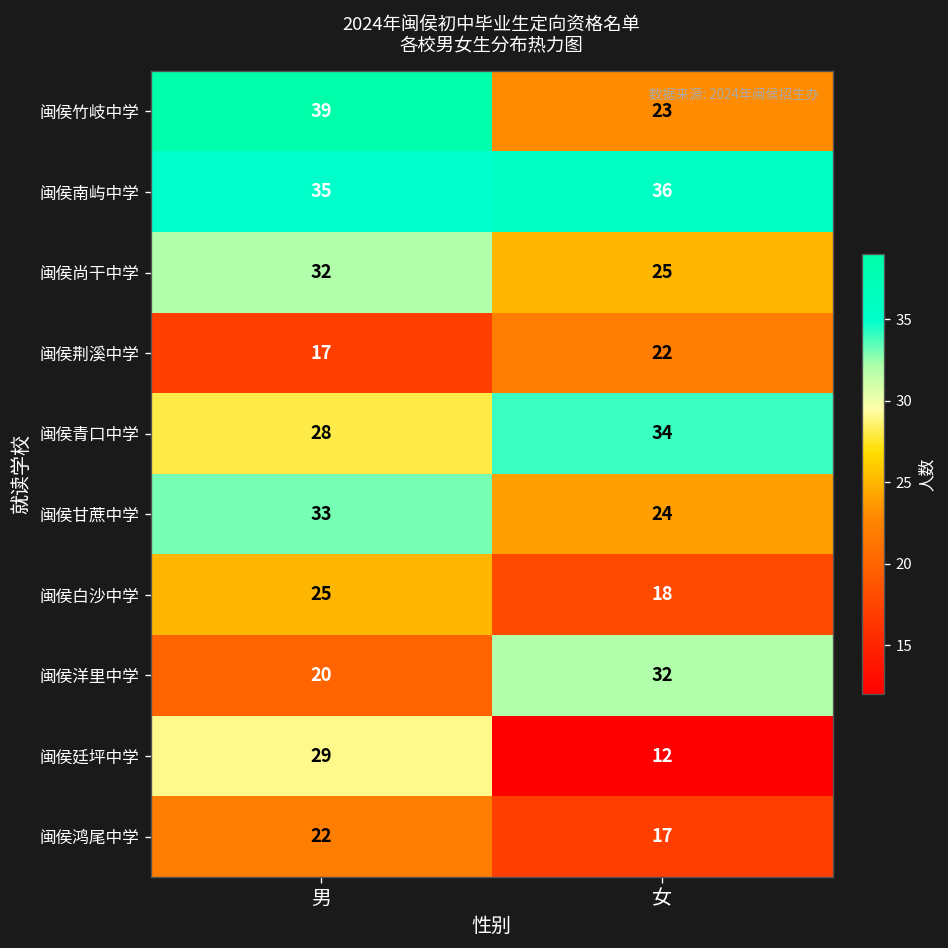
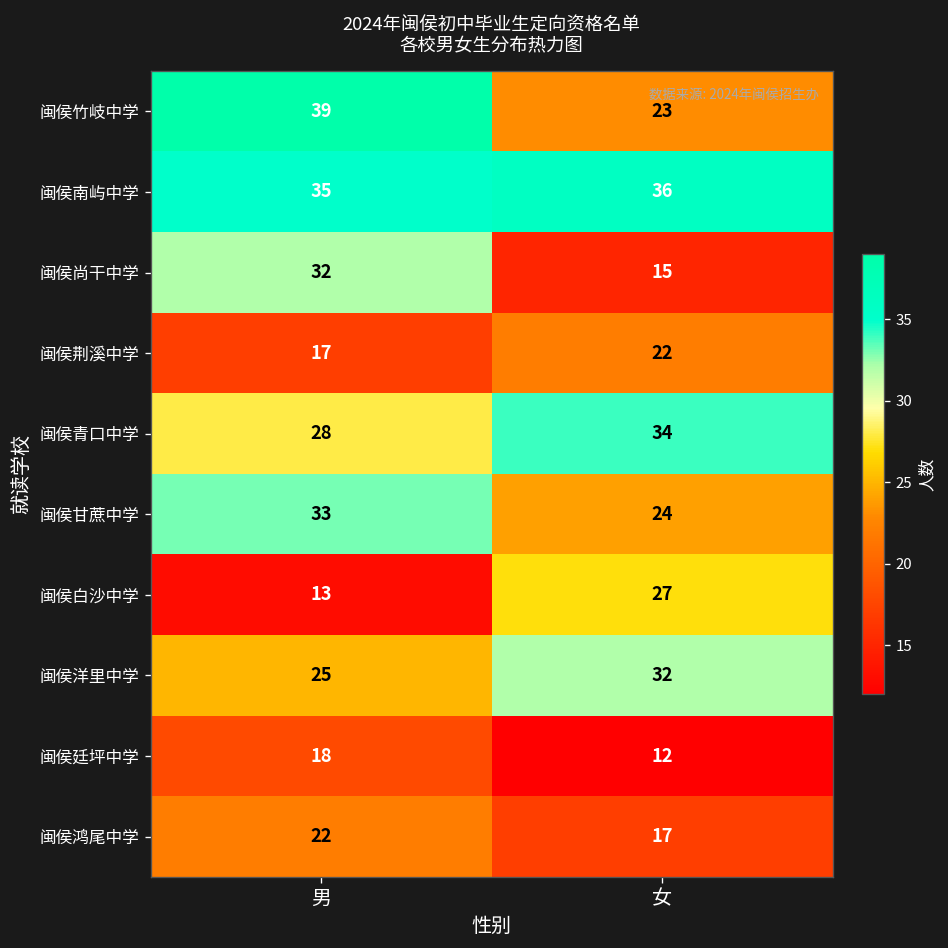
闽侯尚干中学, 女: 25 -> 15
闽侯白沙中学, 男: 25 -> 13
闽侯白沙中学, 女: 18 -> 27
闽侯洋里中学, 男: 20 -> 25
闽侯廷坪中学, 男: 29 -> 18
